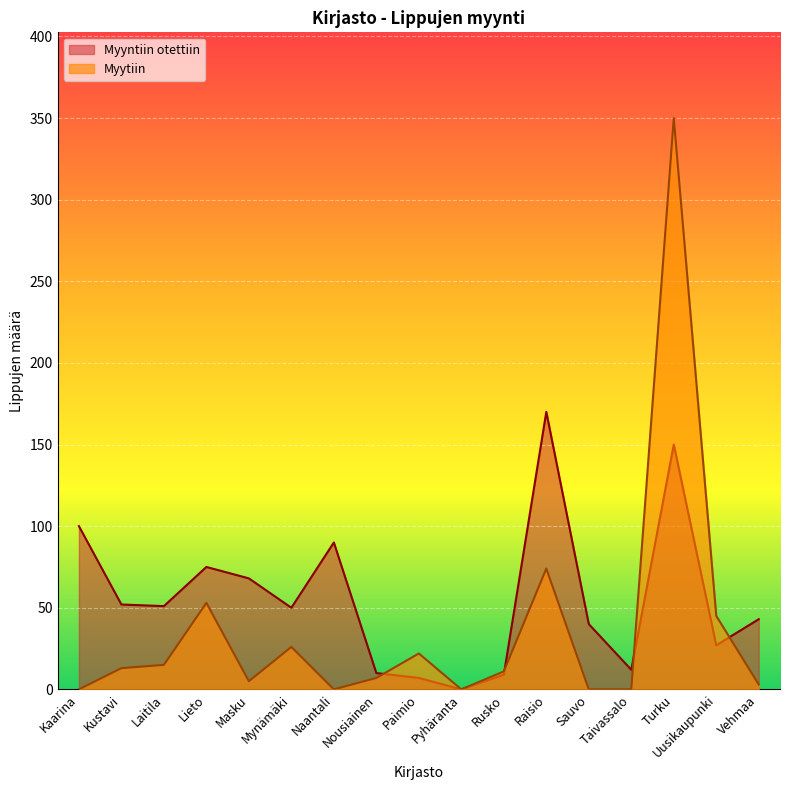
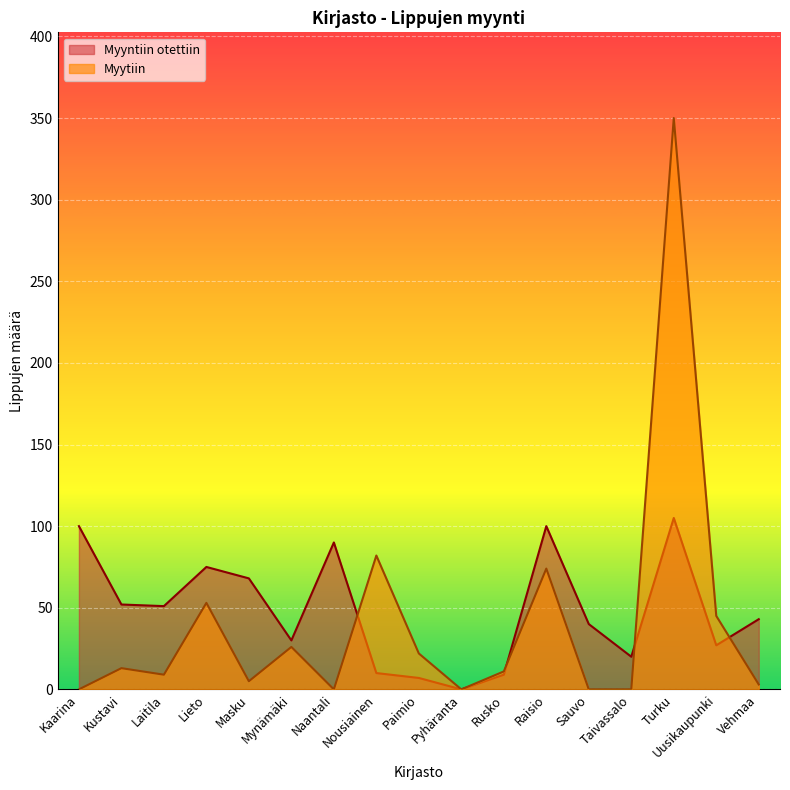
Myytiin, Laitila: 15 -> 9
Myyntiin otettiin, Mynämäki: 50 -> 30
Myytiin, Nousiainen: 7 -> 82
Myyntiin otettiin, Raisio: 170 -> 100
Myyntiin otettiin, Taivassalo: 12 -> 20
Myyntiin otettiin, Turku: 150 -> 105
